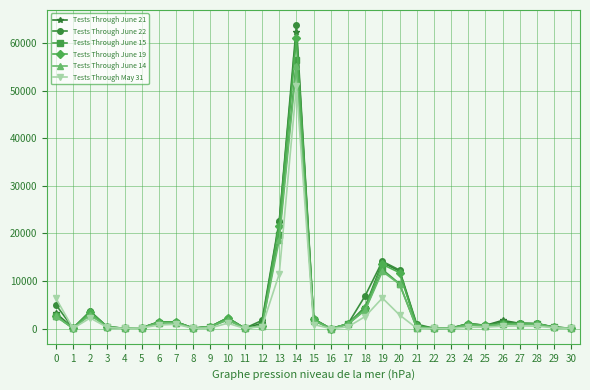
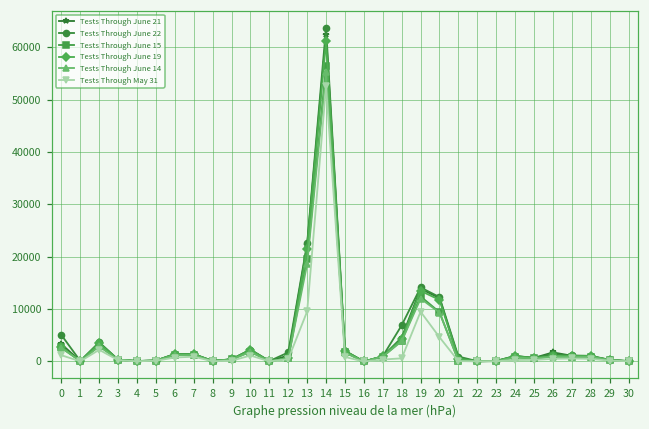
Tests Through May 31, 0: 6000 -> 1000
Tests Through May 31, 13: 11000 -> 10000
Tests Through May 31, 14: 51000 -> 53000
Tests Through May 31, 18: 3000 -> 1000
Tests Through May 31, 19: 6000 -> 10000
Tests Through May 31, 20: 3000 -> 5000
